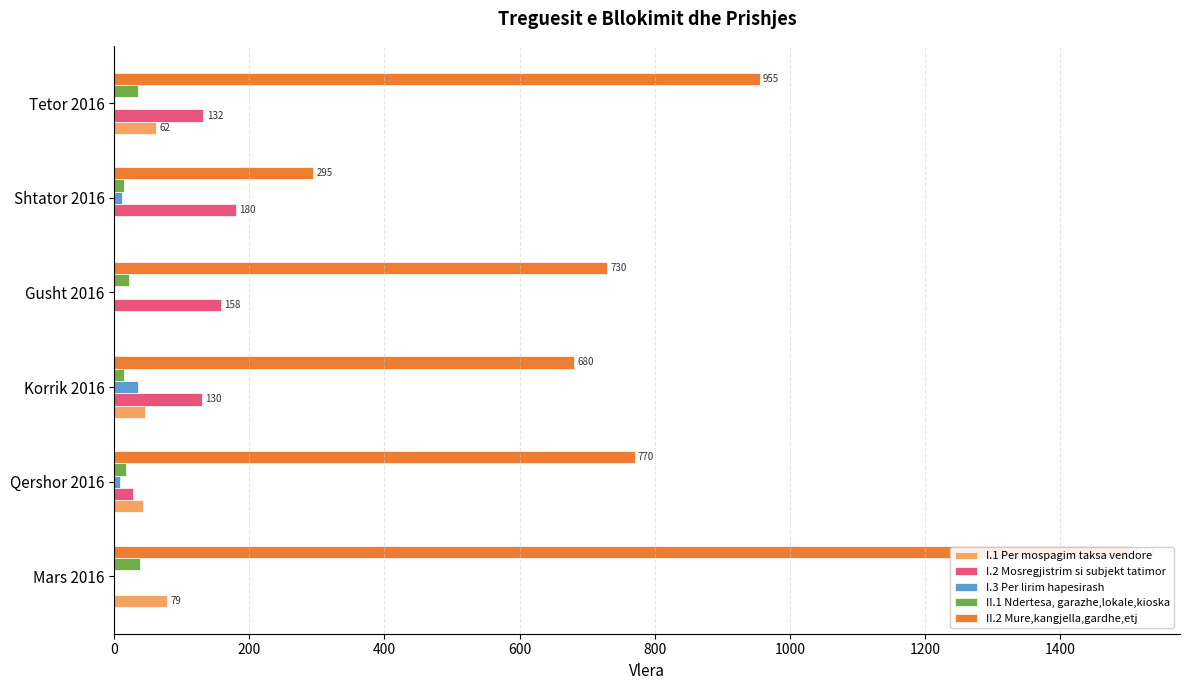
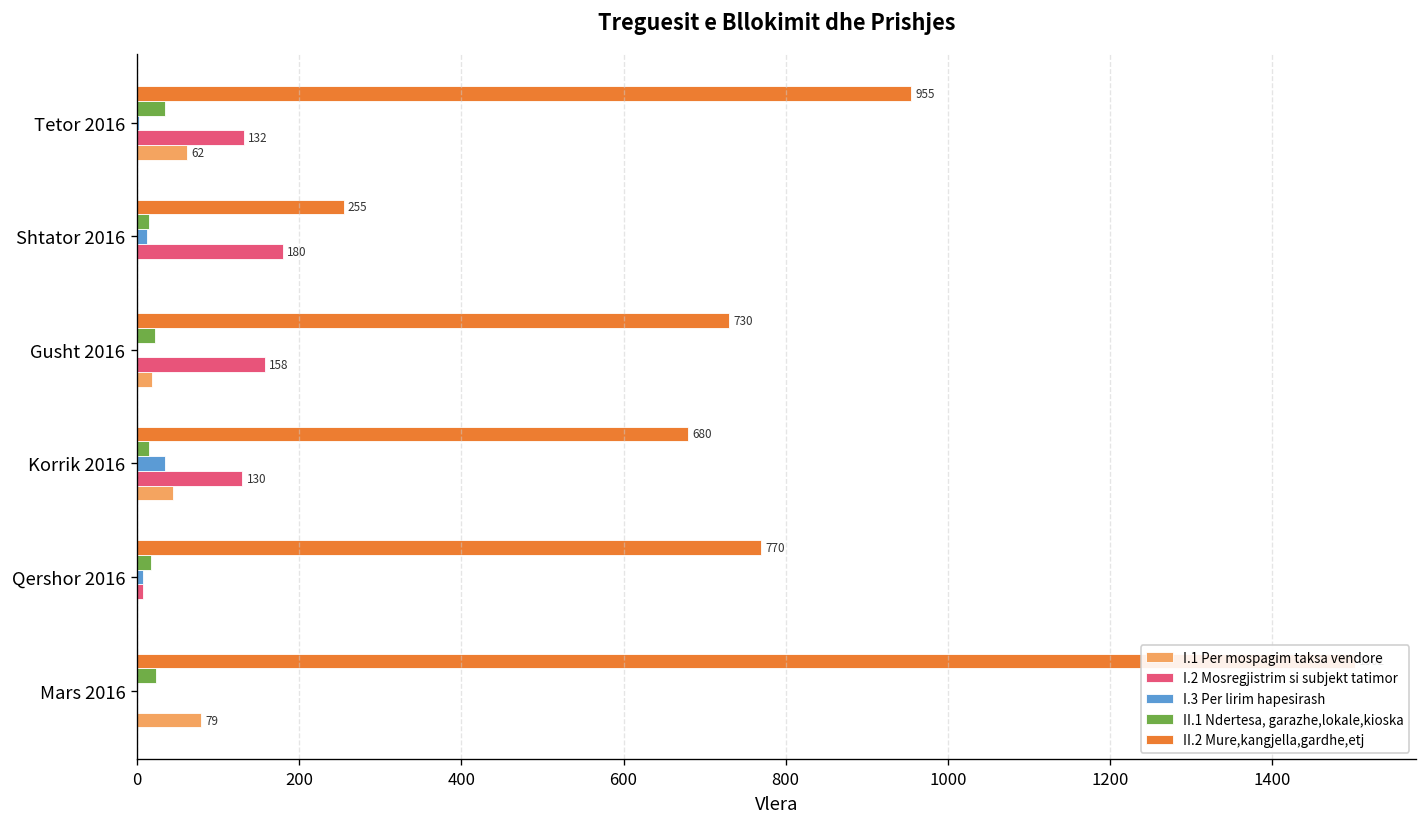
II.2 Mure,kangjella,gardhe,etj, Shtator 2016: 295 -> 255
I.1 Per mospagim taksa vendore, Gusht 2016: 0 -> 20
I.2 Mosregjistrim si subjekt tatimor, Qershor 2016: 30 -> 10
I.1 Per mospagim taksa vendore, Qershor 2016: 40 -> 0
II.1 Ndertesa, garazhe,lokale,kioska, Mars 2016: 40 -> 20
